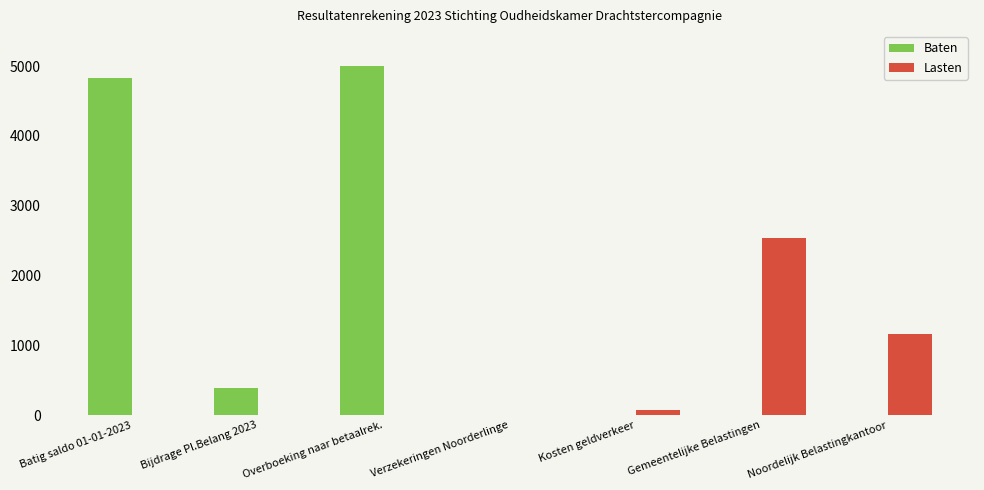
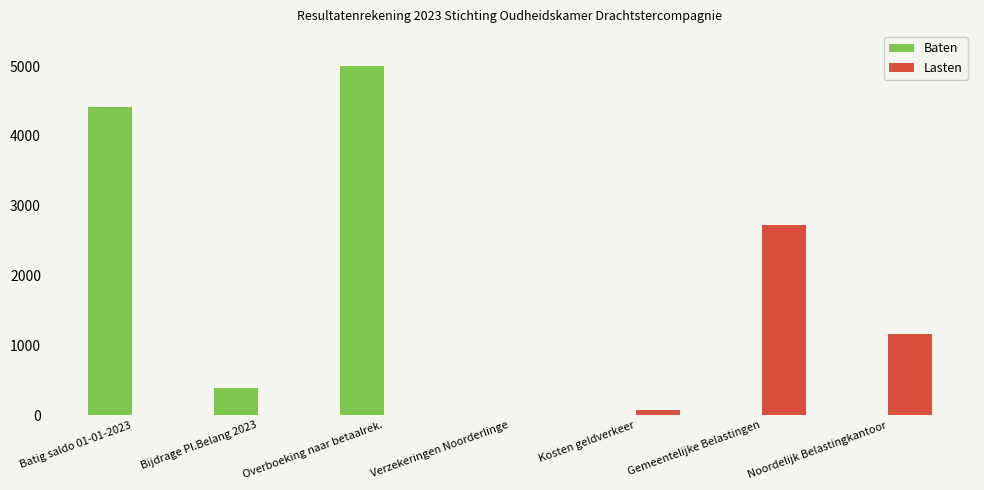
Baten, Batig saldo 01-01-2023: 4800 -> 4400
Lasten, Gemeentelijke Belastingen: 2500 -> 2700
